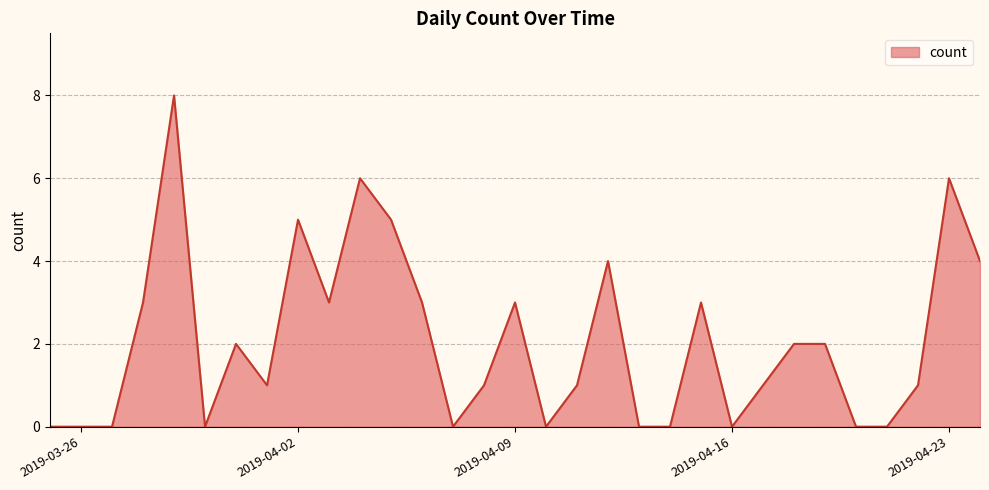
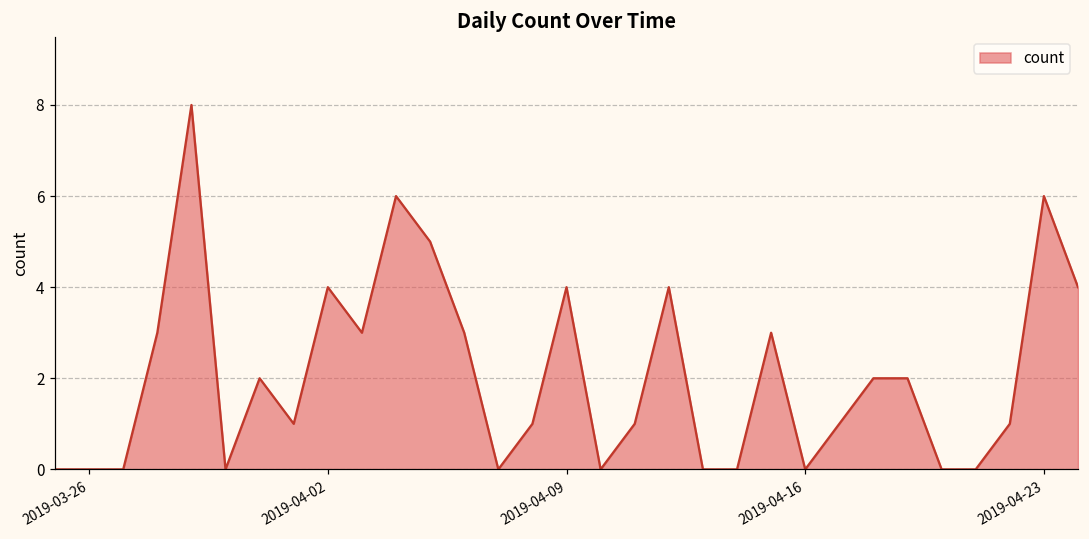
2019-04-02: 5 -> 4
2019-04-09: 3 -> 4
